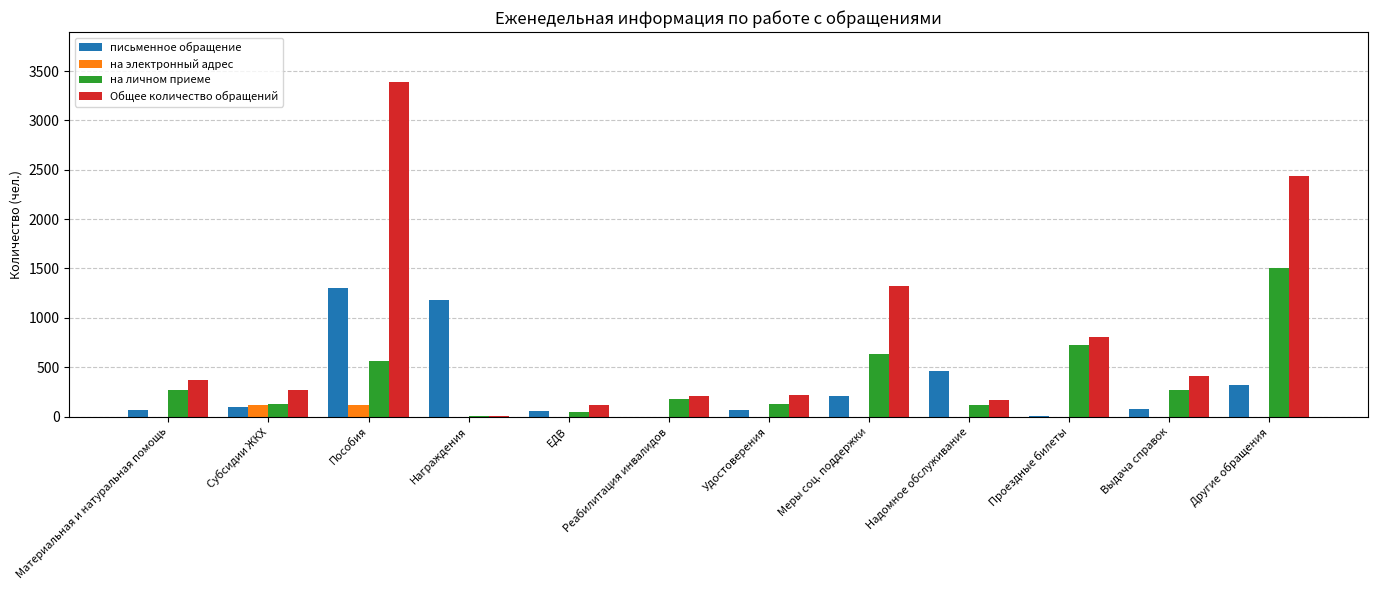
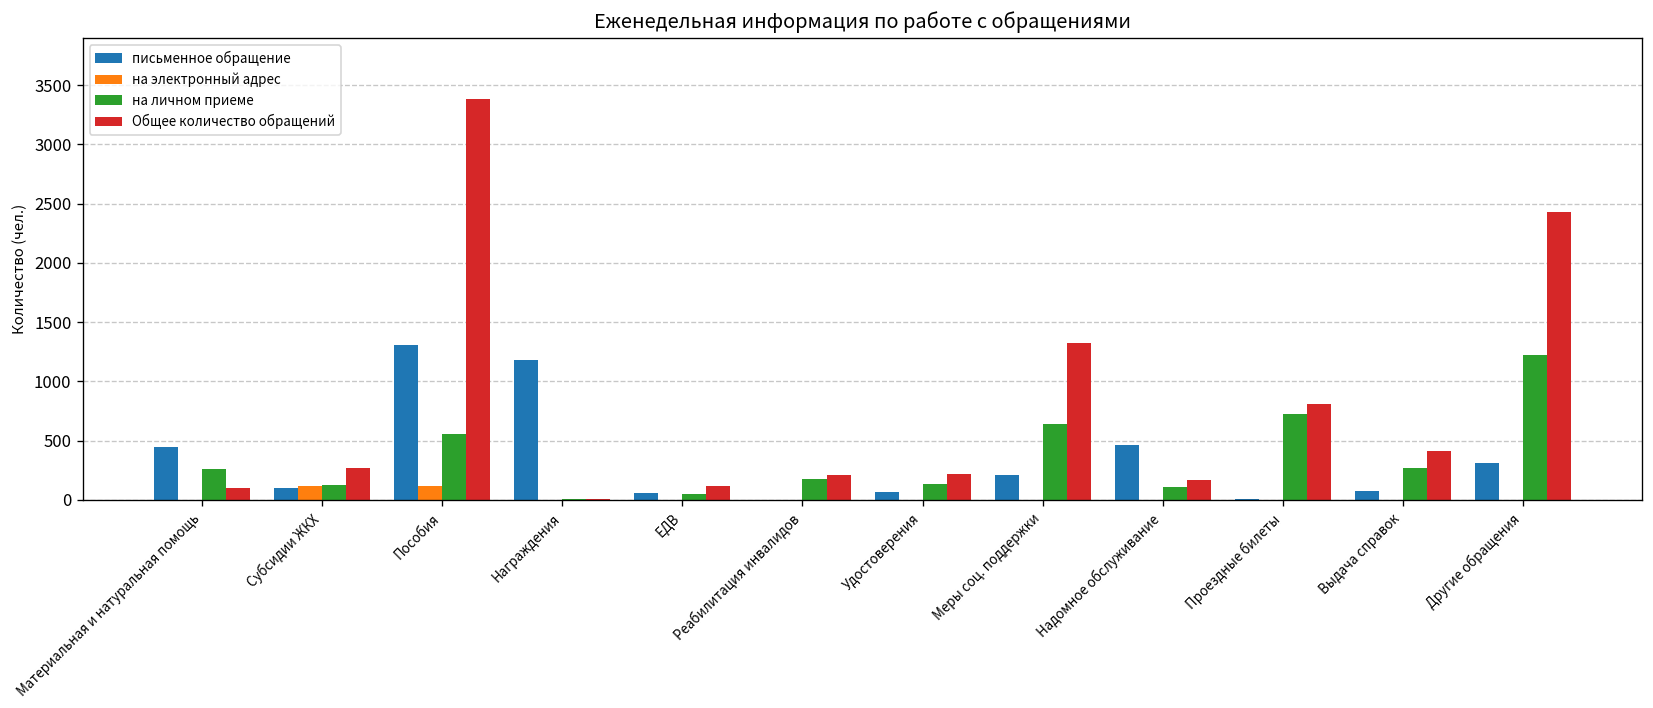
письменное обращение, Материальная и натуральная помощь: 100 -> 500
Общее количество обращений, Материальная и натуральная помощь: 400 -> 100
на личном приеме, Другие обращения: 1500 -> 1200
